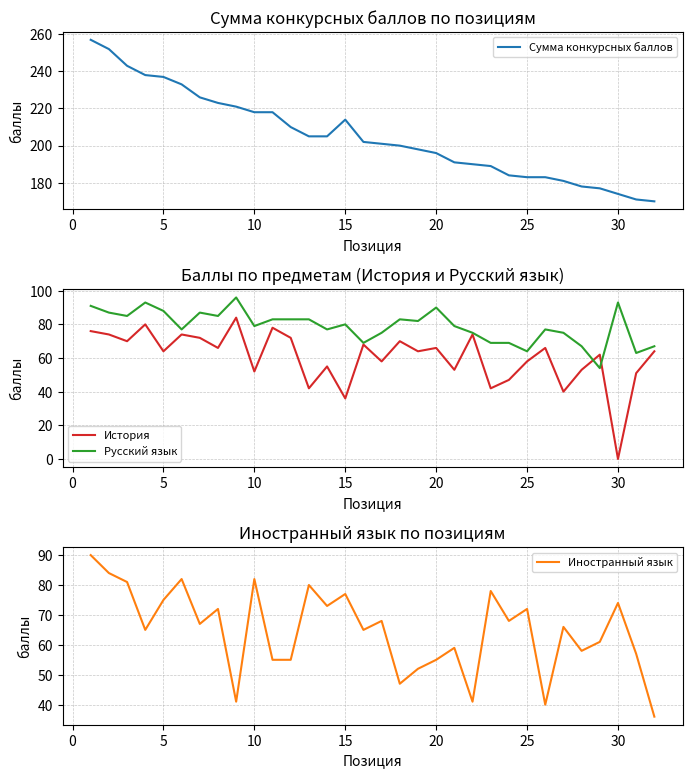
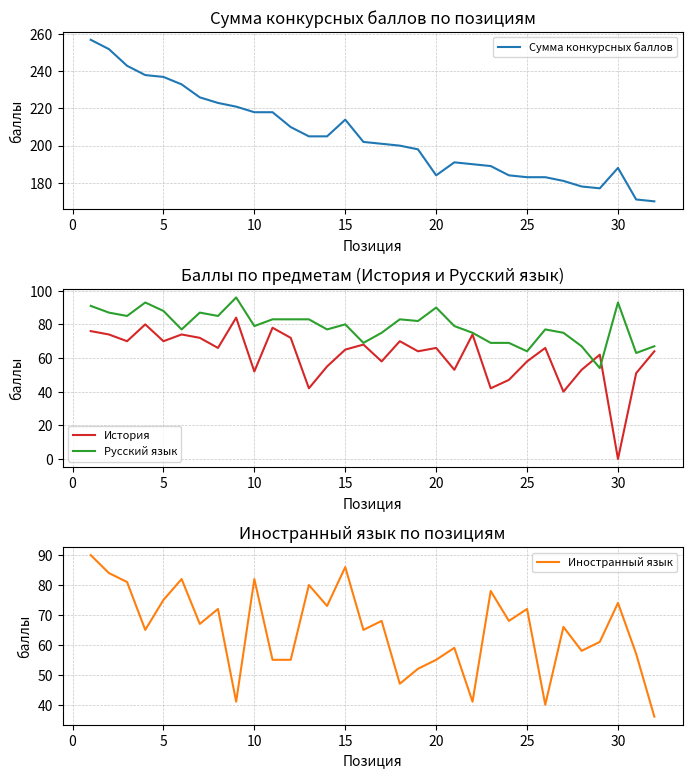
Сумма конкурсных баллов по позициям, 20: 196 -> 184
Сумма конкурсных баллов по позициям, 30: 174 -> 188
Баллы по предметам (История и Русский язык), История, 5: 64 -> 70
Баллы по предметам (История и Русский язык), История, 15: 36 -> 65
Иностранный язык по позициям, 15: 77 -> 86
